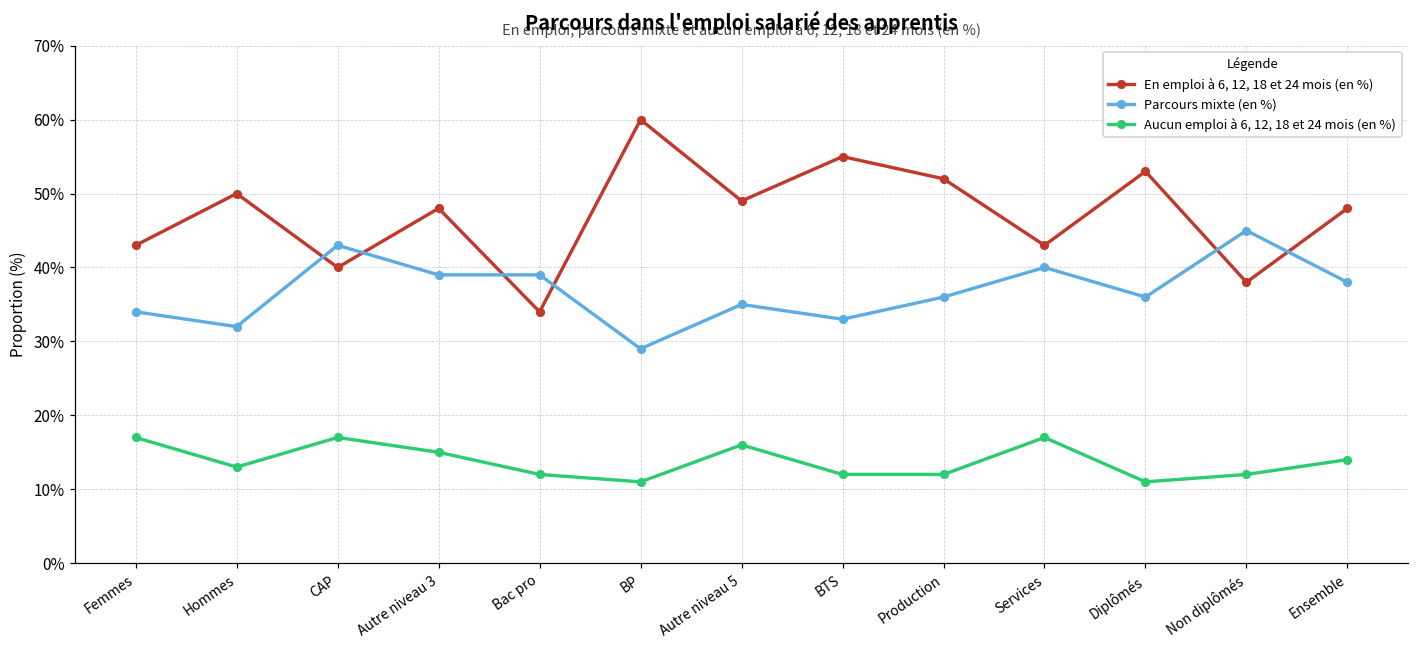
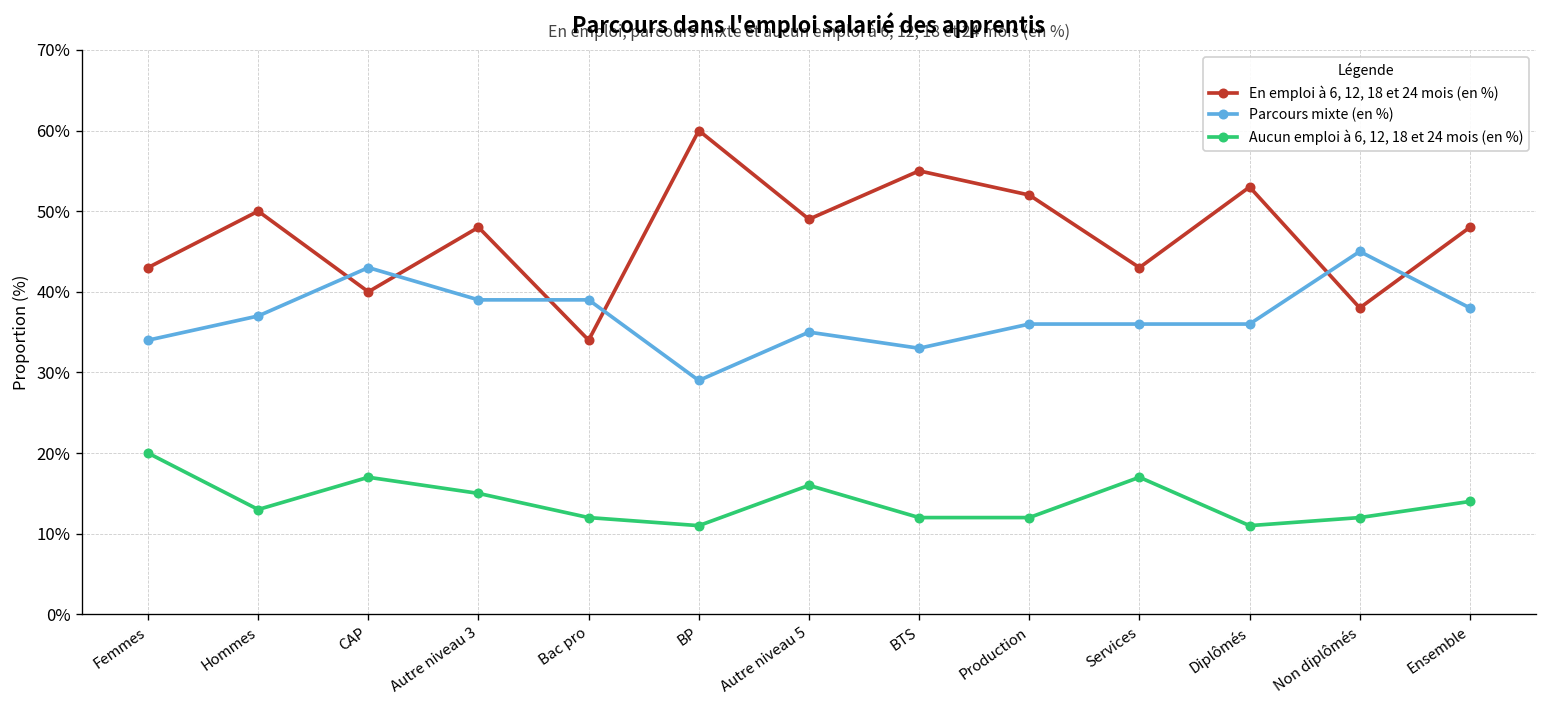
Aucun emploi à 6, 12, 18 et 24 mois (en %), Femmes: 17% -> 20%
Parcours mixte (en %), Hommes: 32% -> 37%
Parcours mixte (en %), Services: 40% -> 36%
